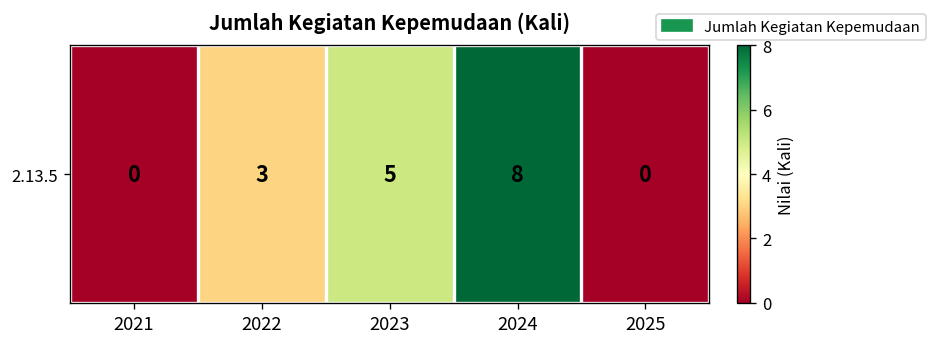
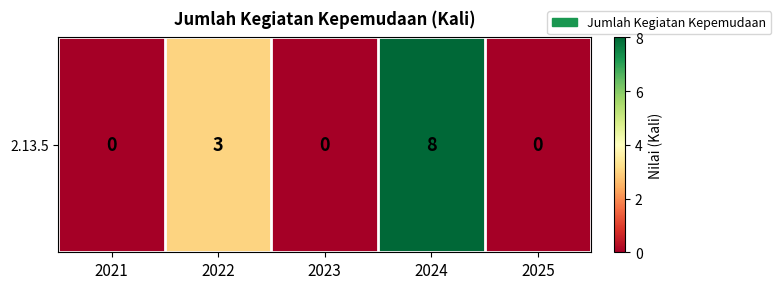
2.13.5, 2023: 5 -> 0
